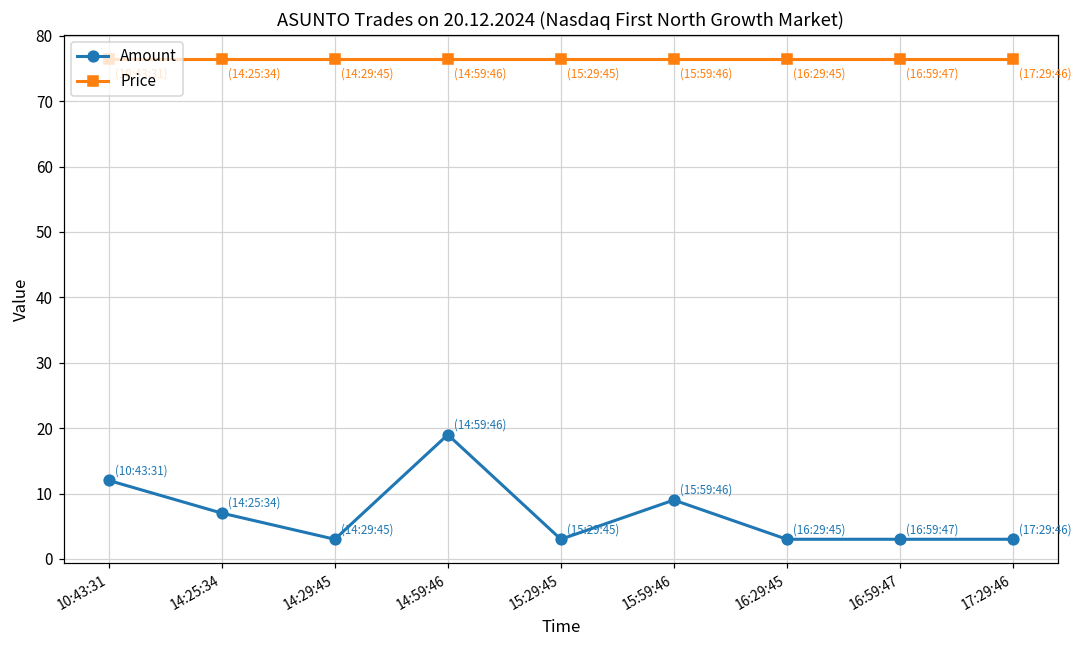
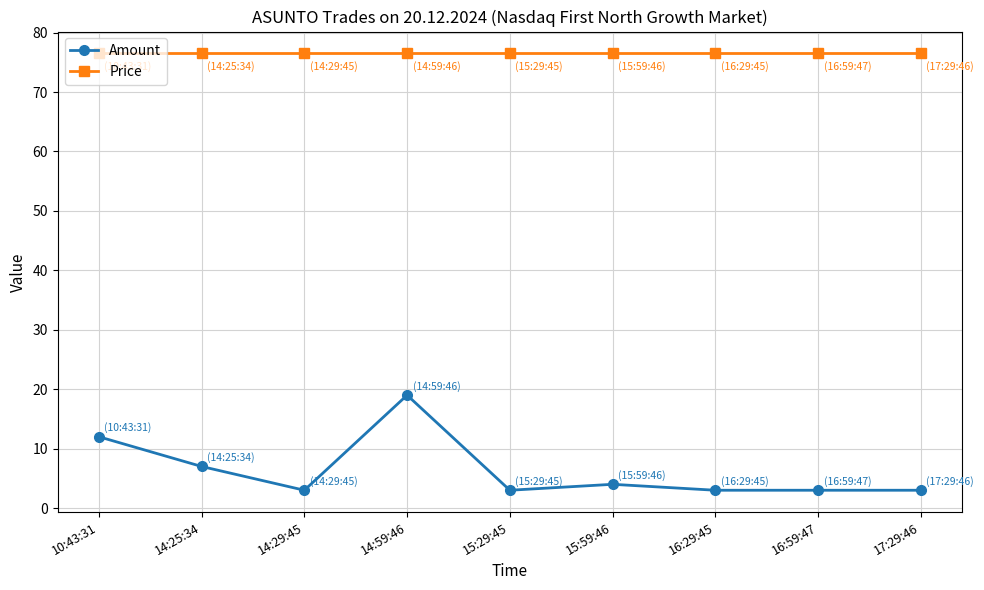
Amount, 15:59:46: 9 -> 4
